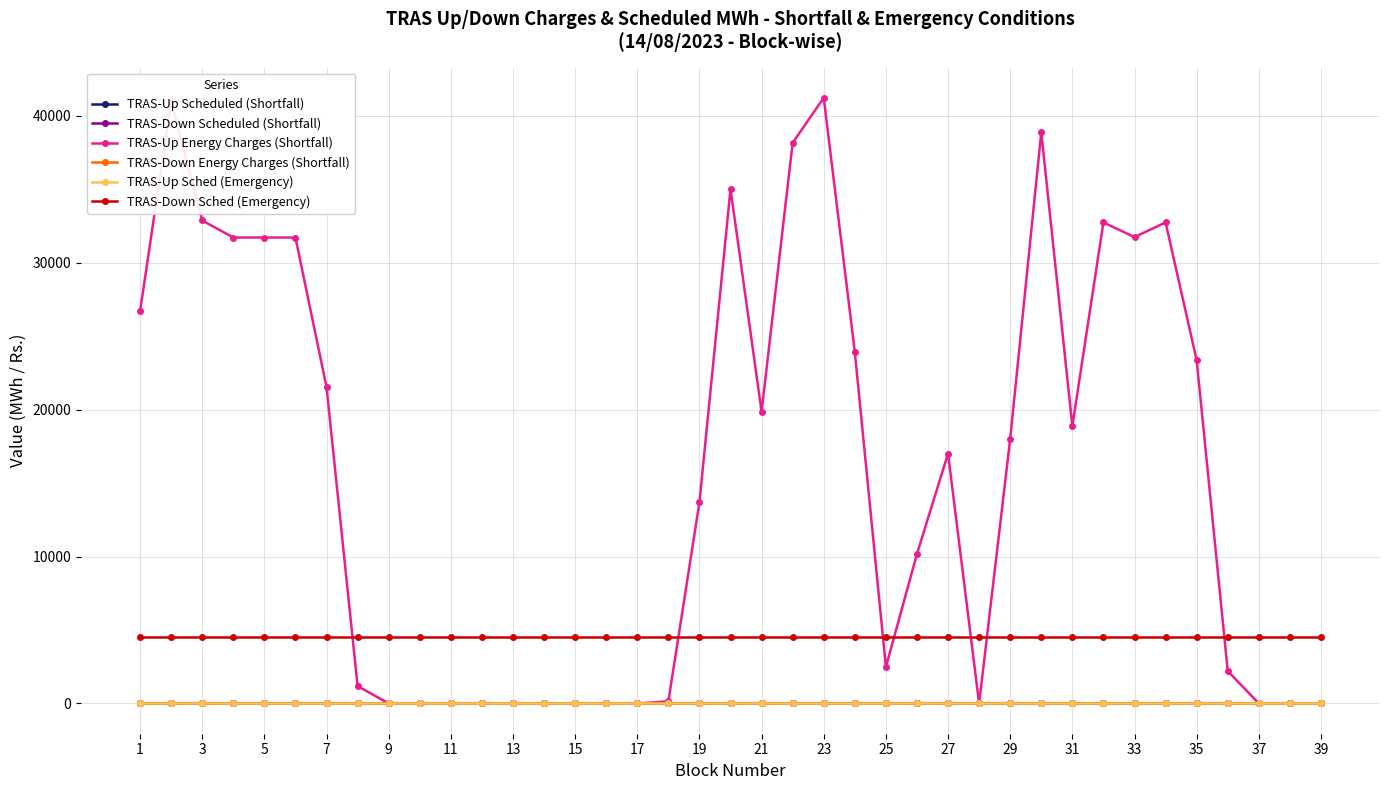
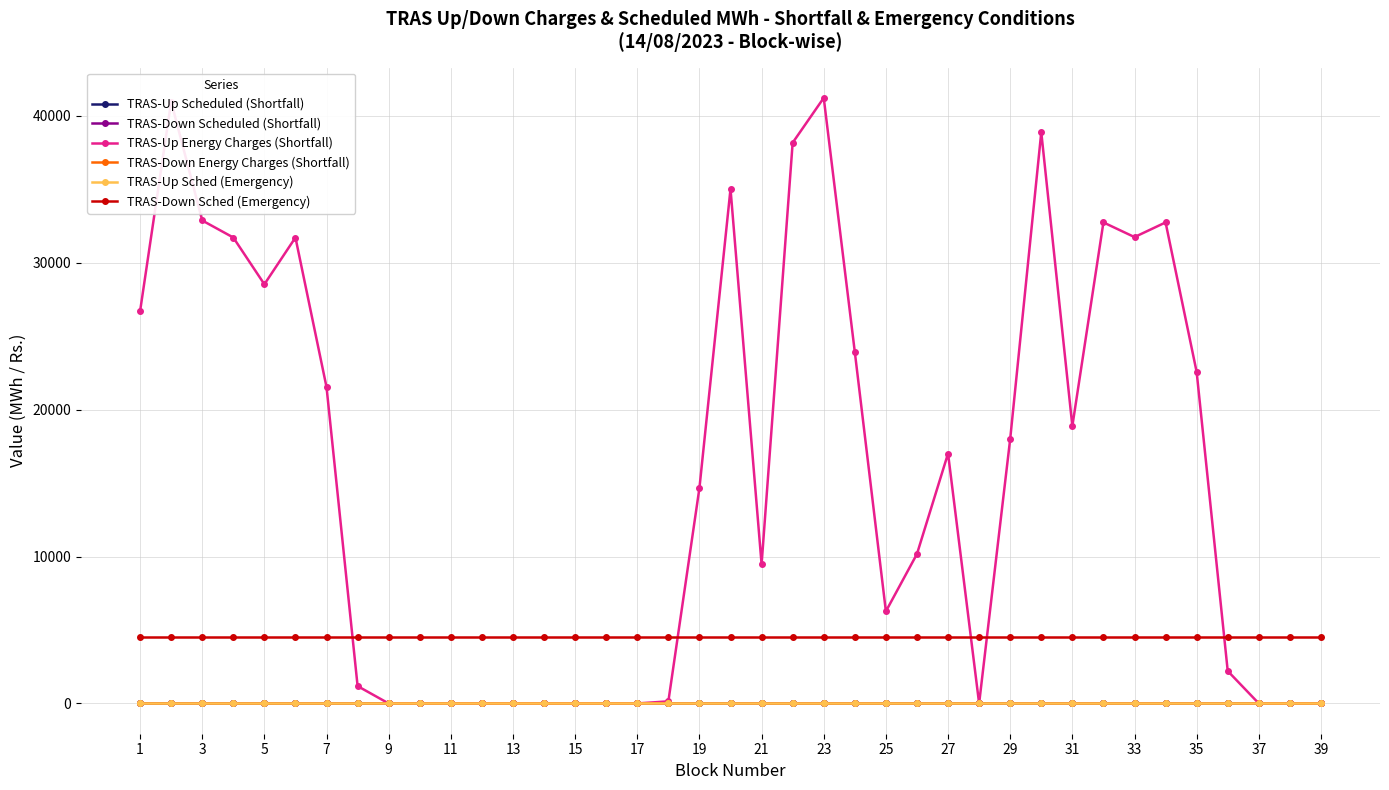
TRAS-Up Energy Charges (Shortfall), 5: 31700 -> 28500
TRAS-Up Energy Charges (Shortfall), 19: 13700 -> 14700
TRAS-Up Energy Charges (Shortfall), 21: 19900 -> 9500
TRAS-Up Energy Charges (Shortfall), 25: 2500 -> 6300
TRAS-Up Energy Charges (Shortfall), 35: 23400 -> 22600
